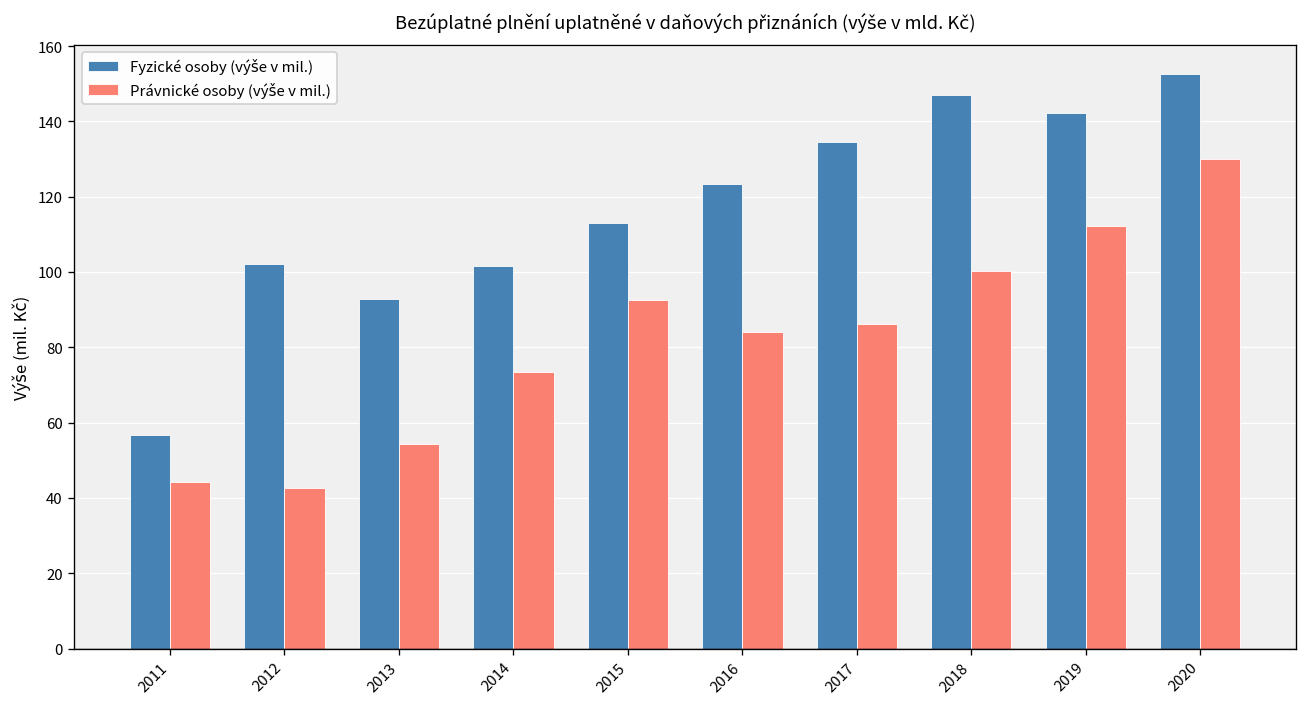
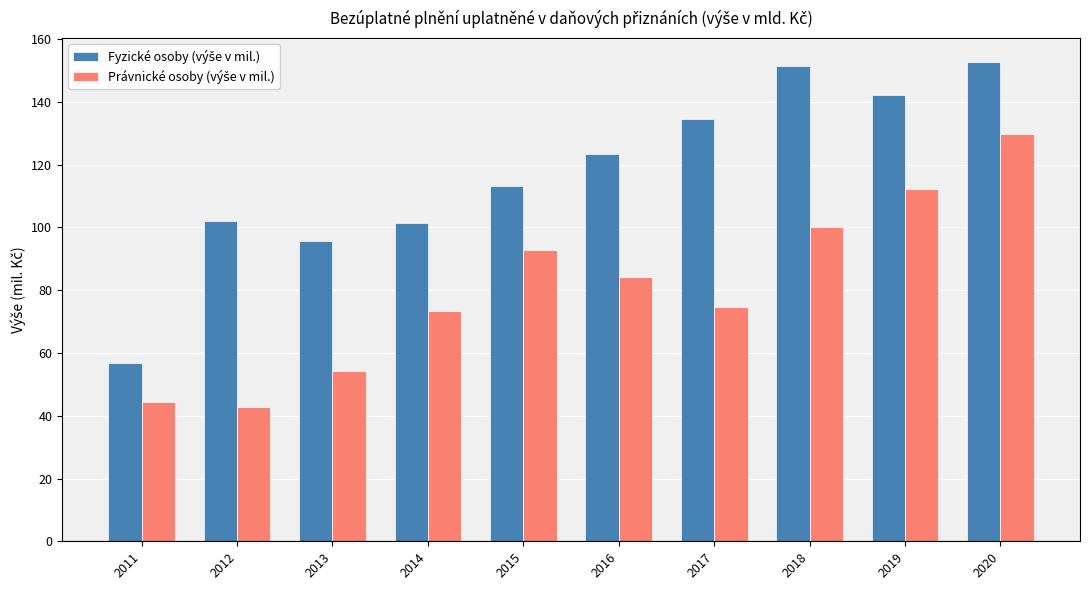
Fyzické osoby (výše v mil.), 2013: 93 -> 96
Právnické osoby (výše v mil.), 2017: 86 -> 75
Fyzické osoby (výše v mil.), 2018: 147 -> 152
